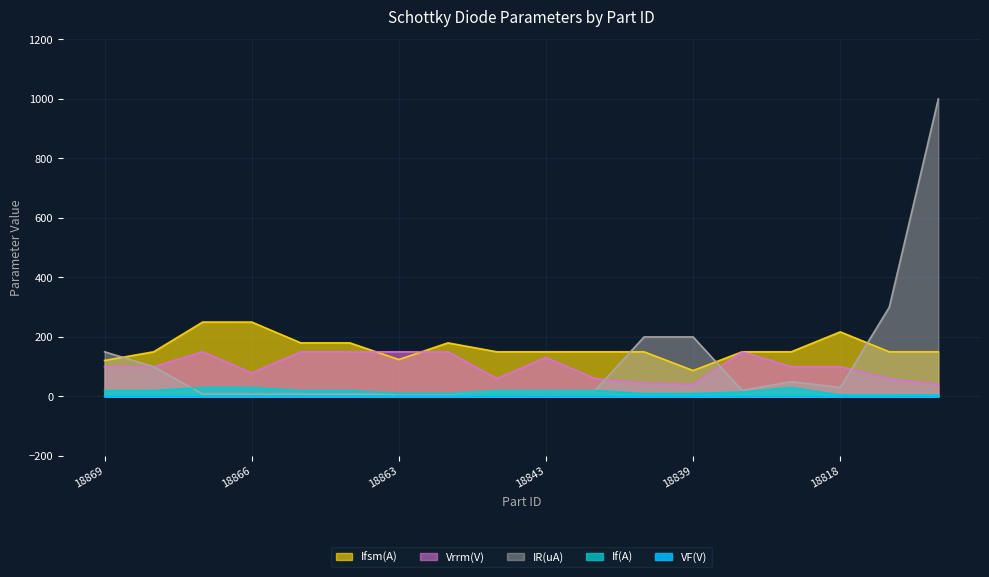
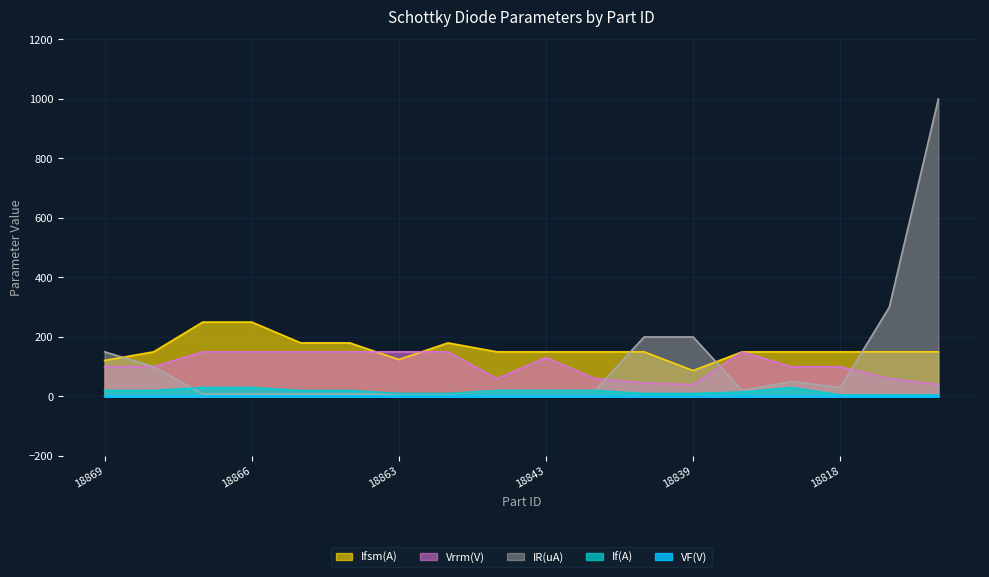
Vrrm(V), 18866: 80 -> 150
Ifsm(A), 18818: 220 -> 150
